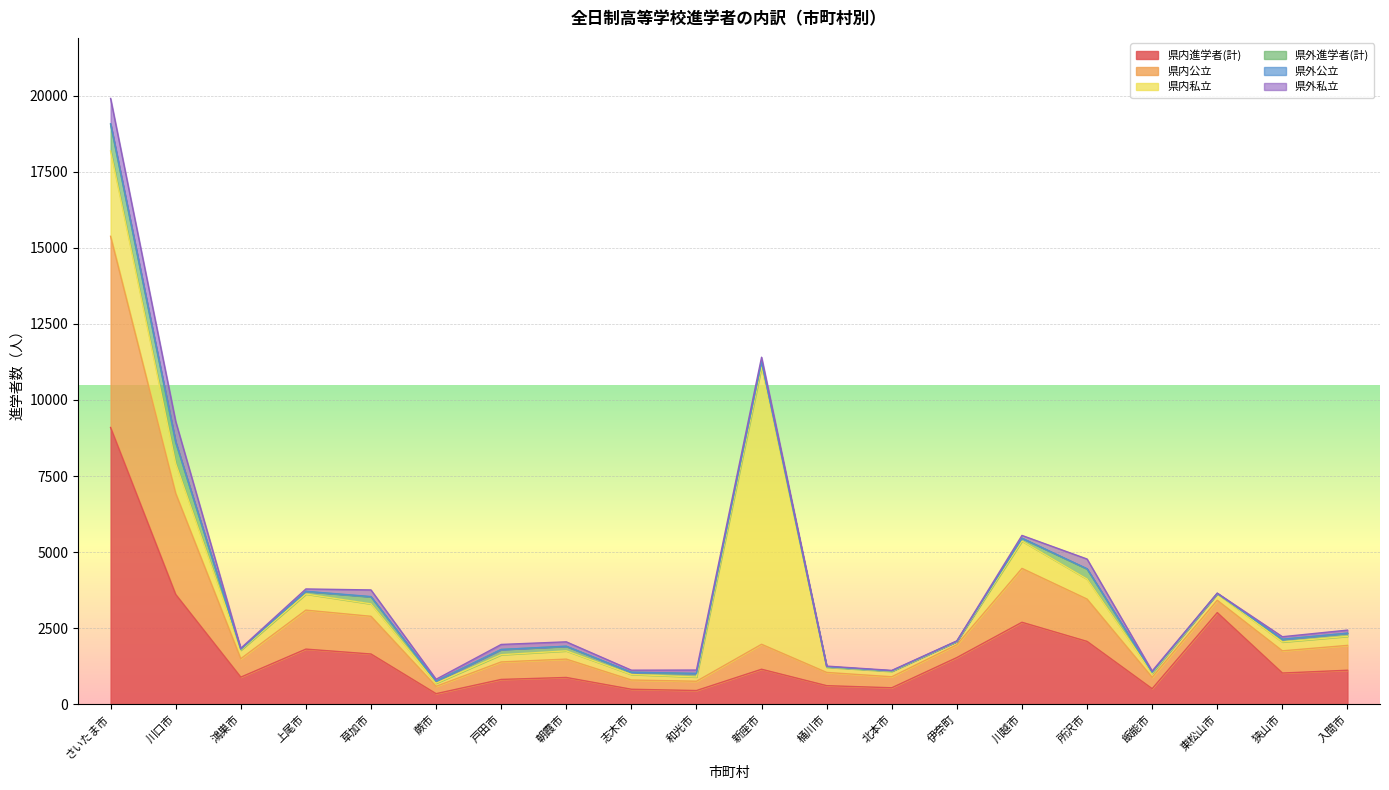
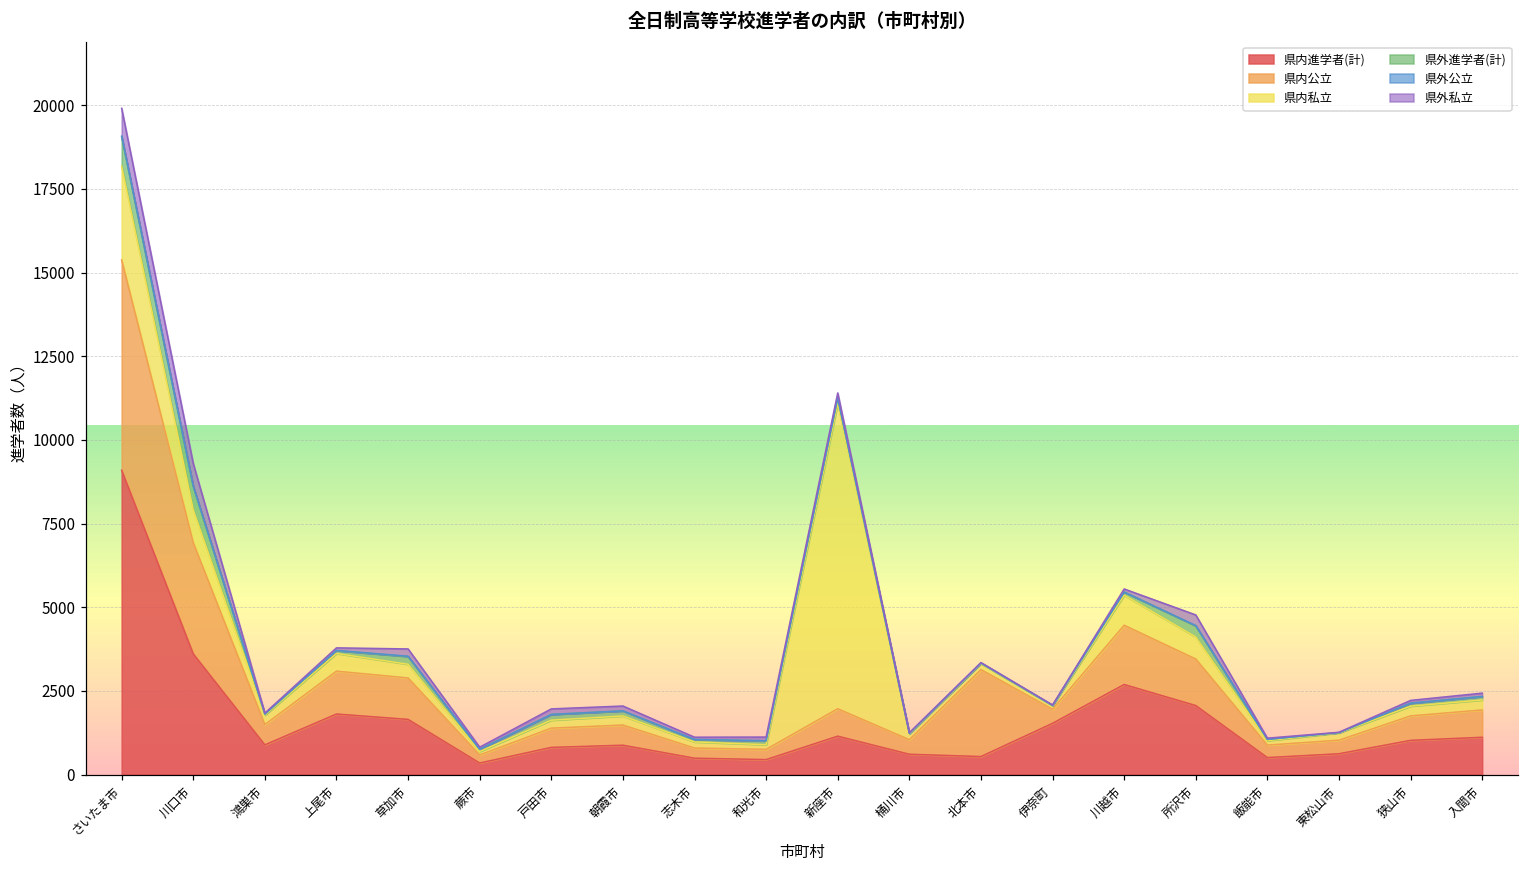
県内公立, 北本市: 400 -> 2600
県内進学者(計), 東松山市: 3000 -> 600
